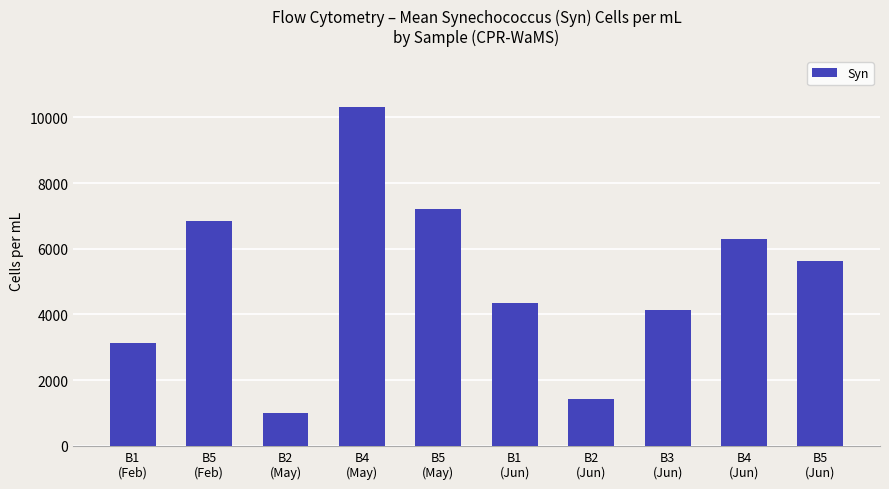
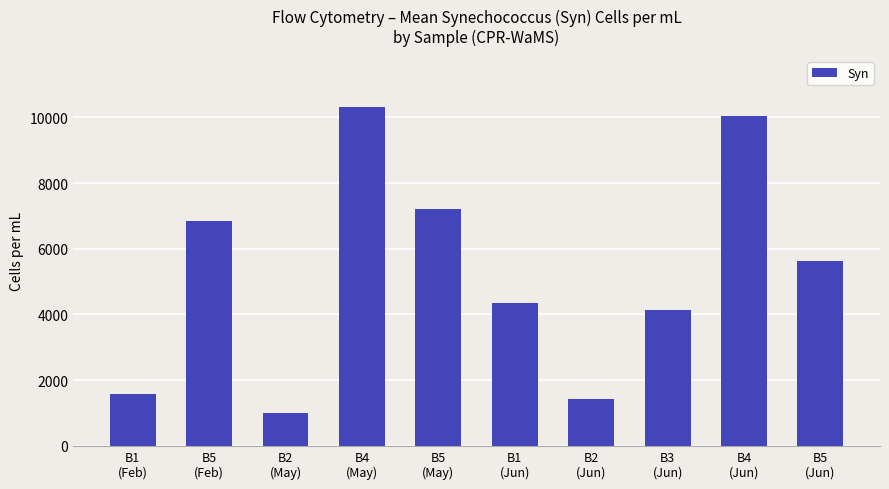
B1 (Feb): 3100 -> 1600
B4 (Jun): 6300 -> 10000
